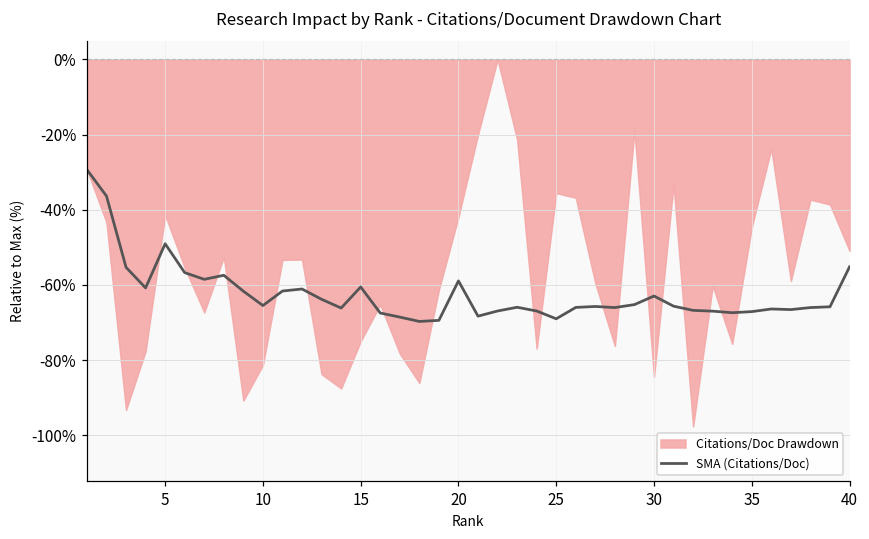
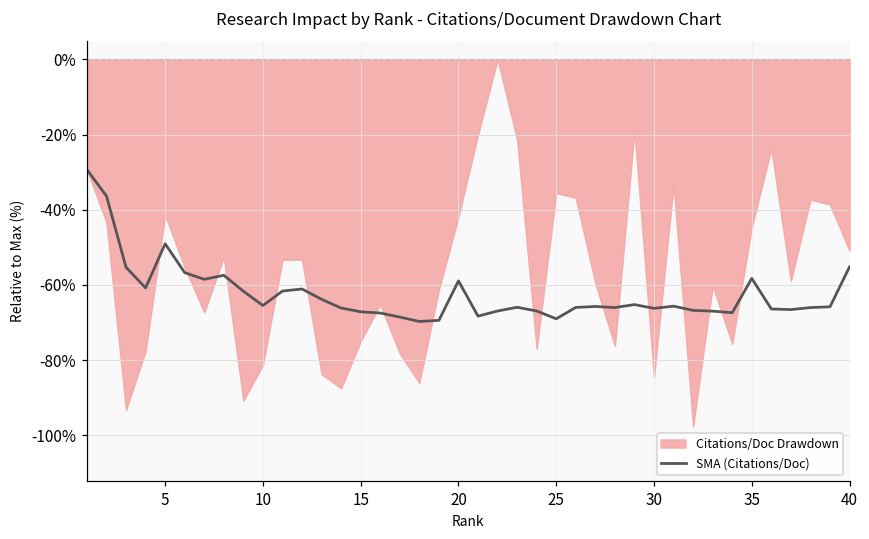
SMA (Citations/Doc), 15: -61% -> -67%
SMA (Citations/Doc), 30: -63% -> -66%
SMA (Citations/Doc), 35: -67% -> -58%
